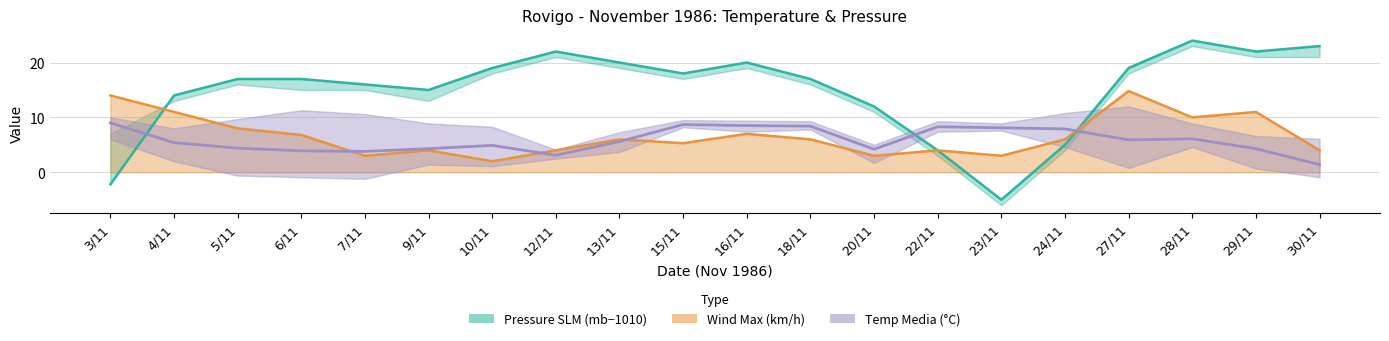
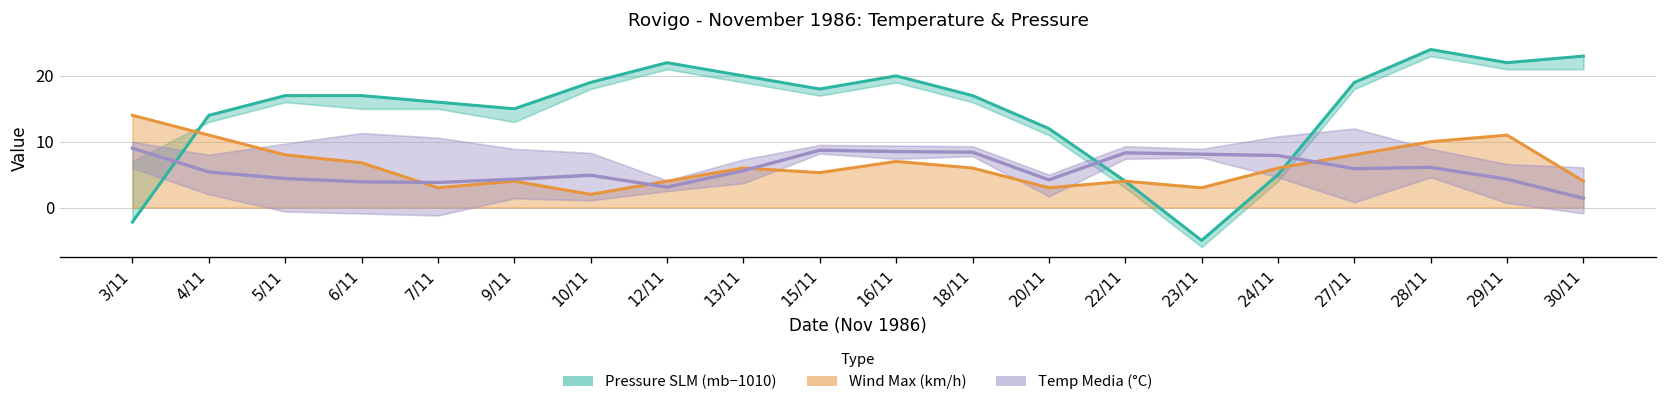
Wind Max (km/h), 27/11: 15 -> 8
